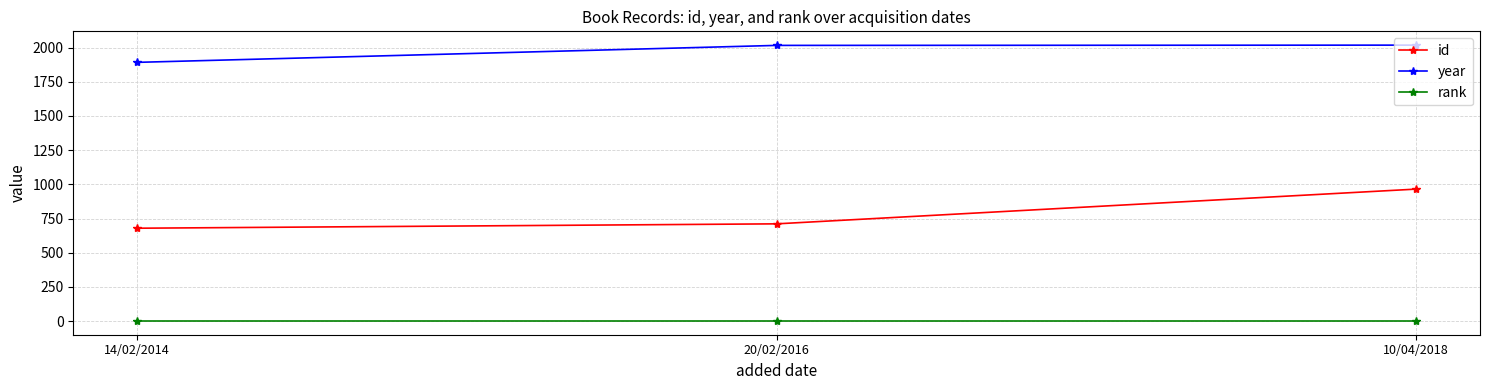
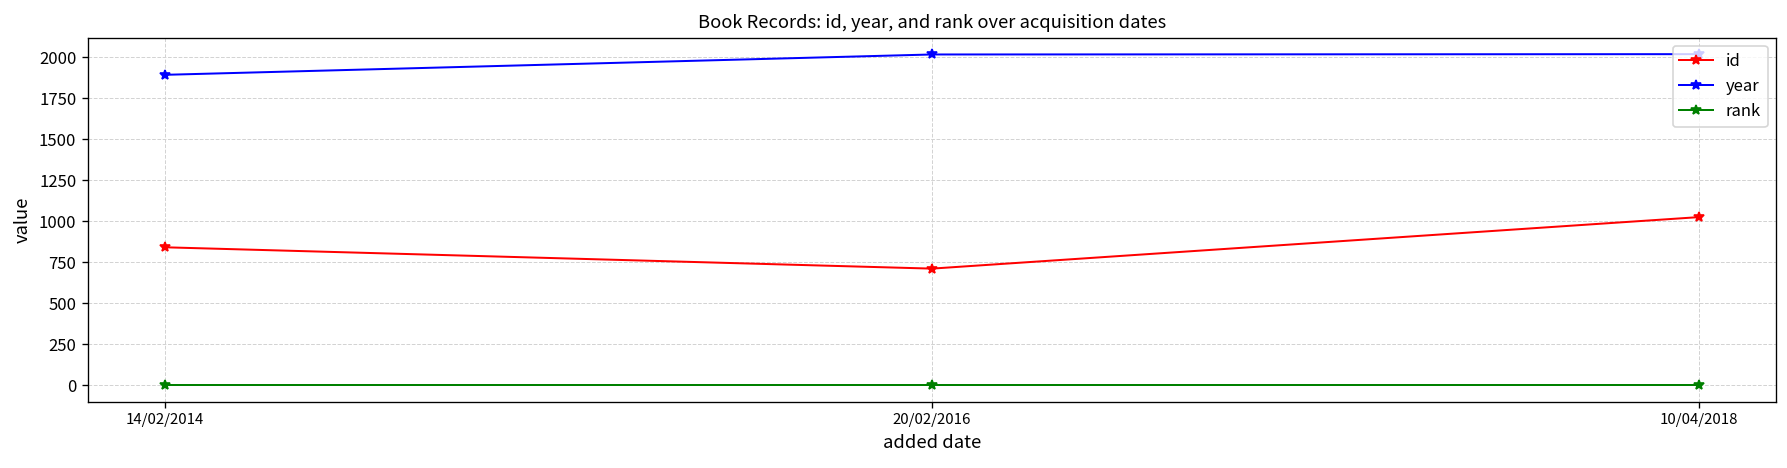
id, 14/02/2014: 680 -> 840
id, 10/04/2018: 970 -> 1030
